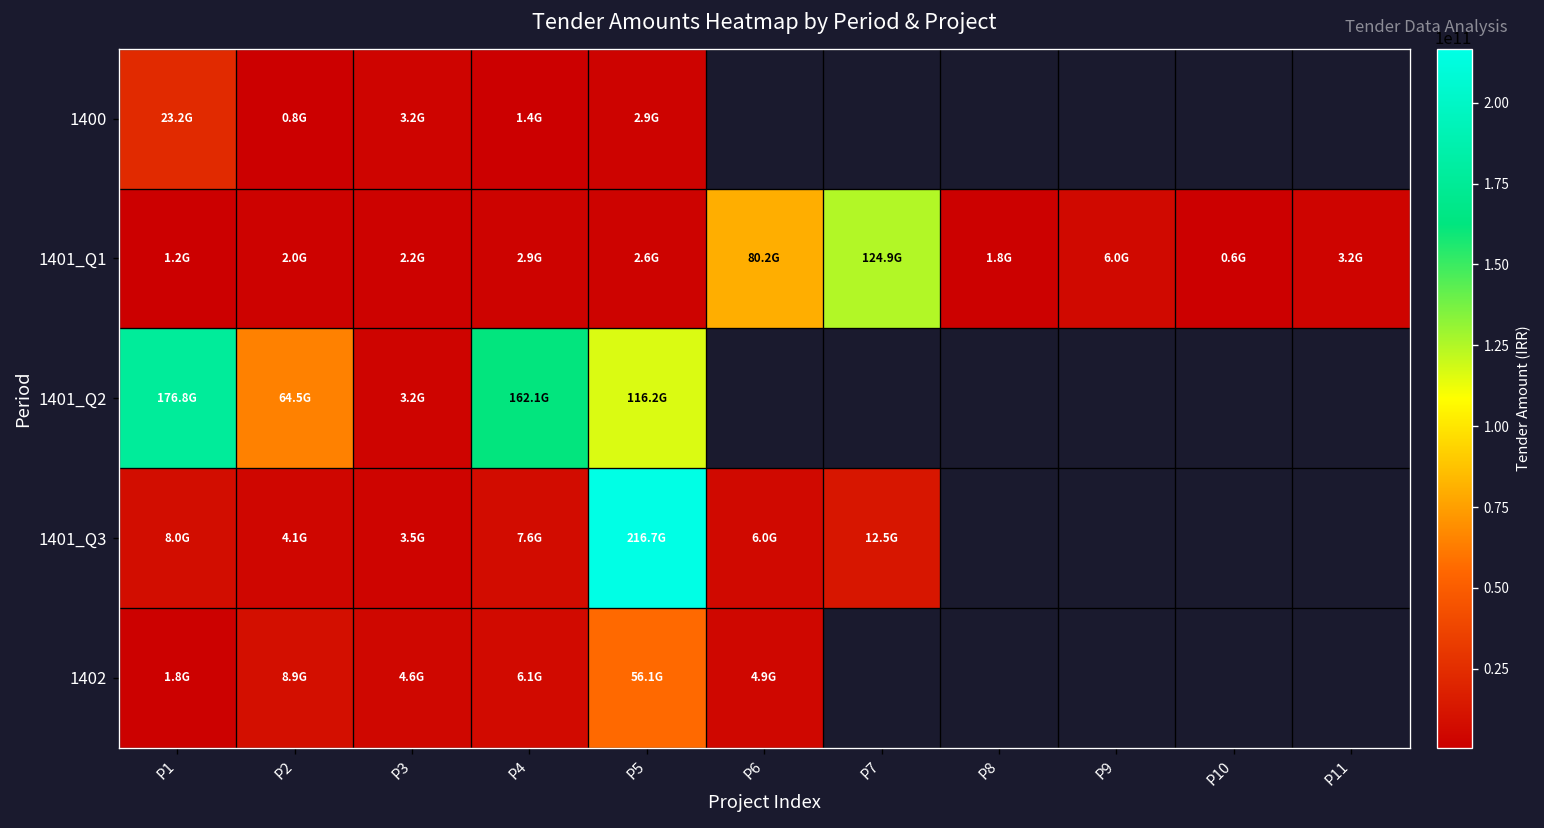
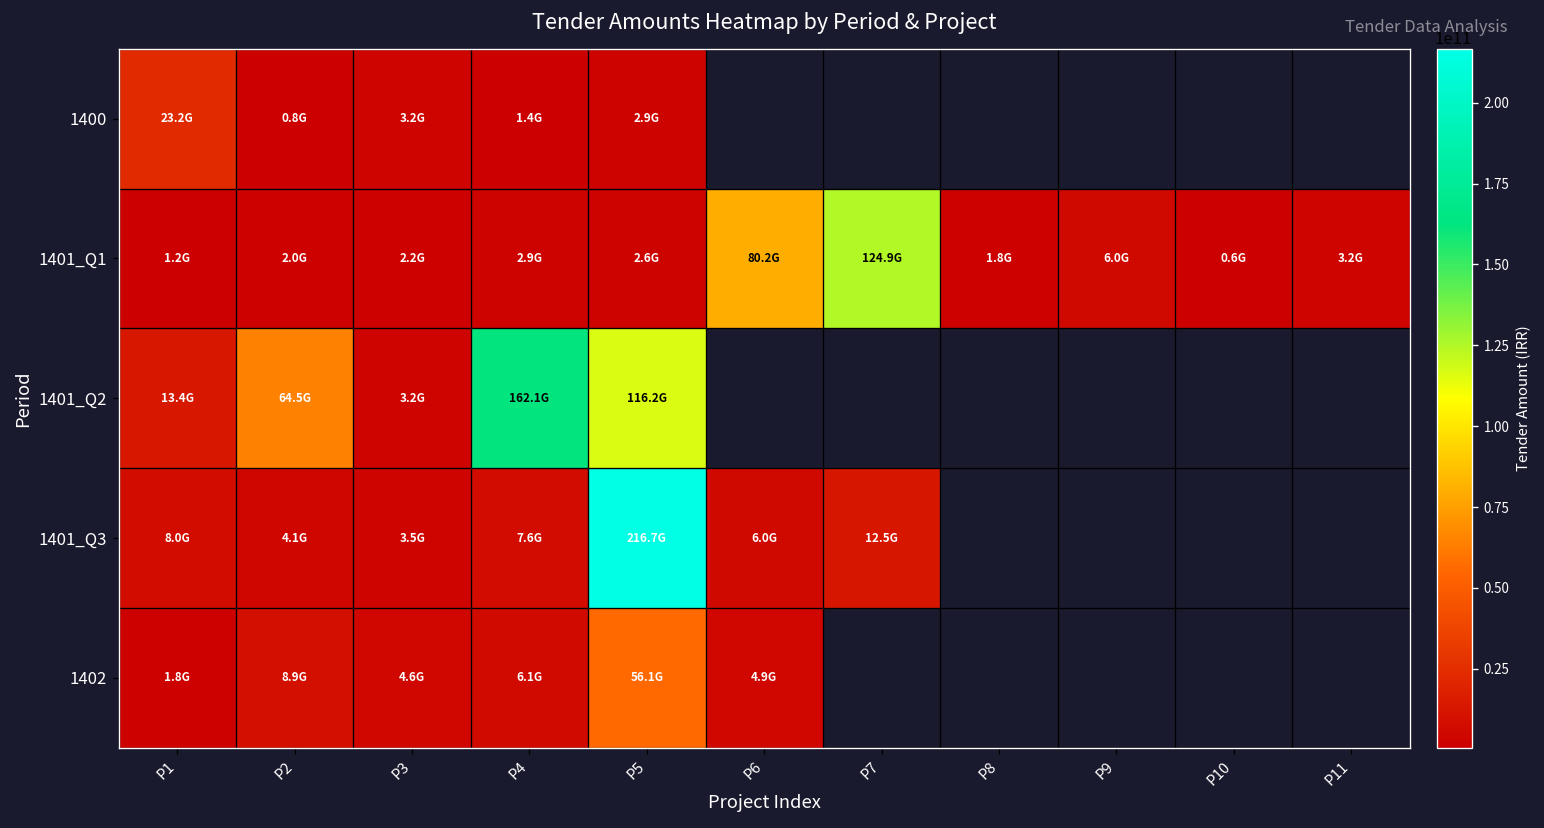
1401_Q2, P1: 176.8G -> 13.4G
